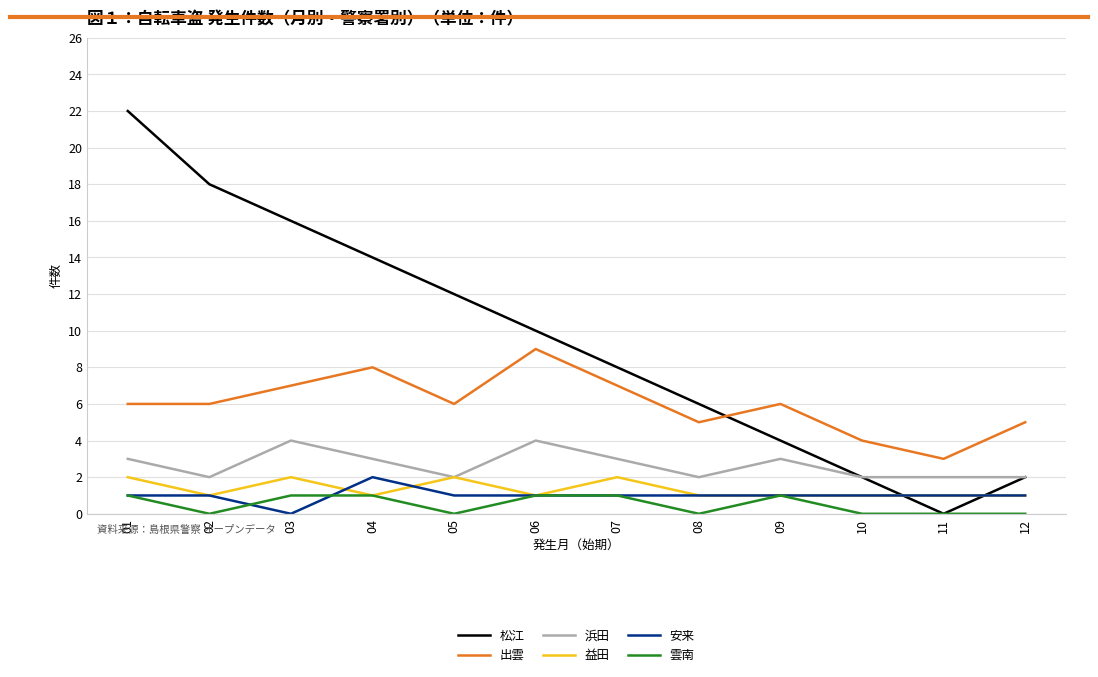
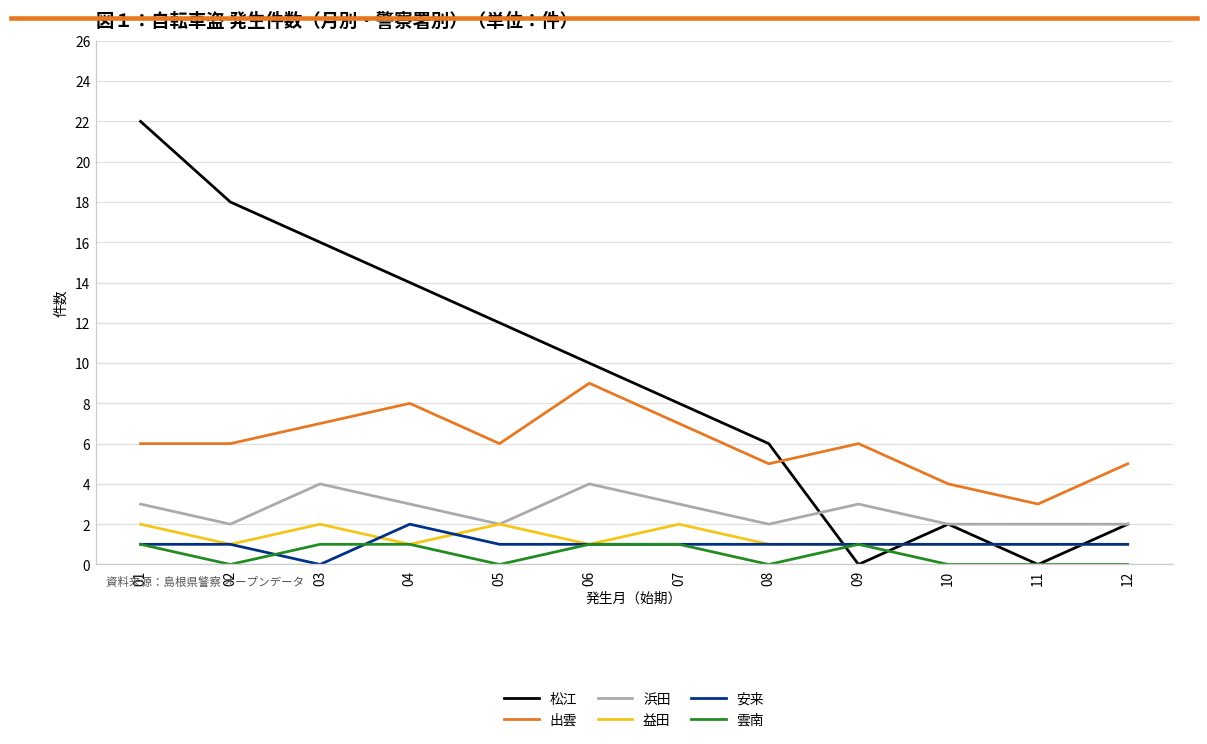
松江, 09: 4 -> 0
